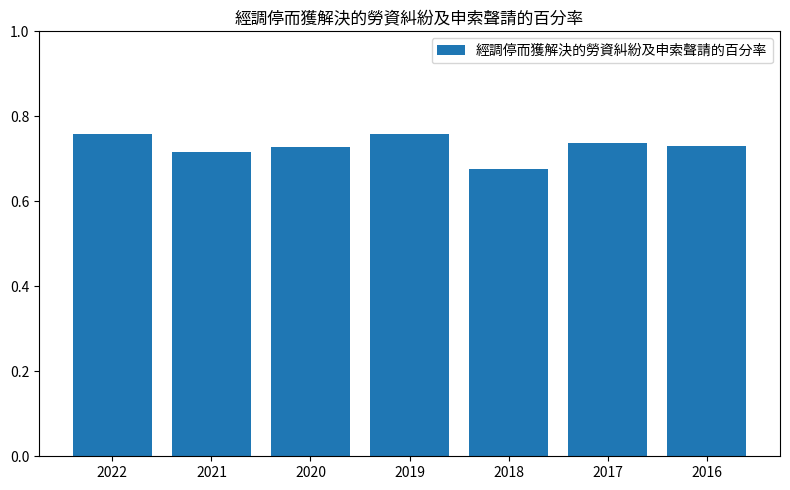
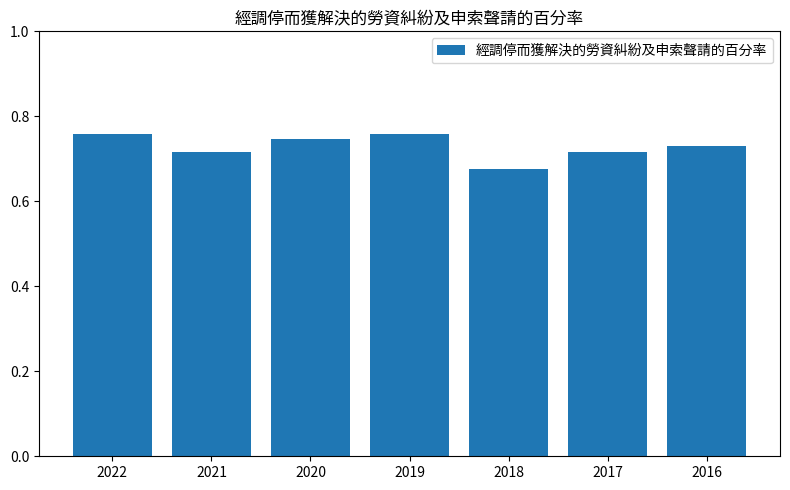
2020: 0.73 -> 0.75
2017: 0.74 -> 0.72
